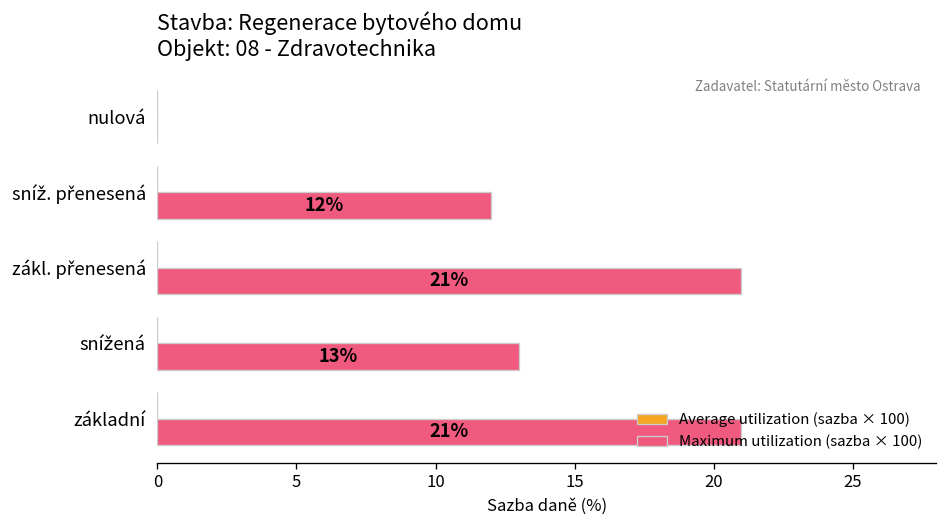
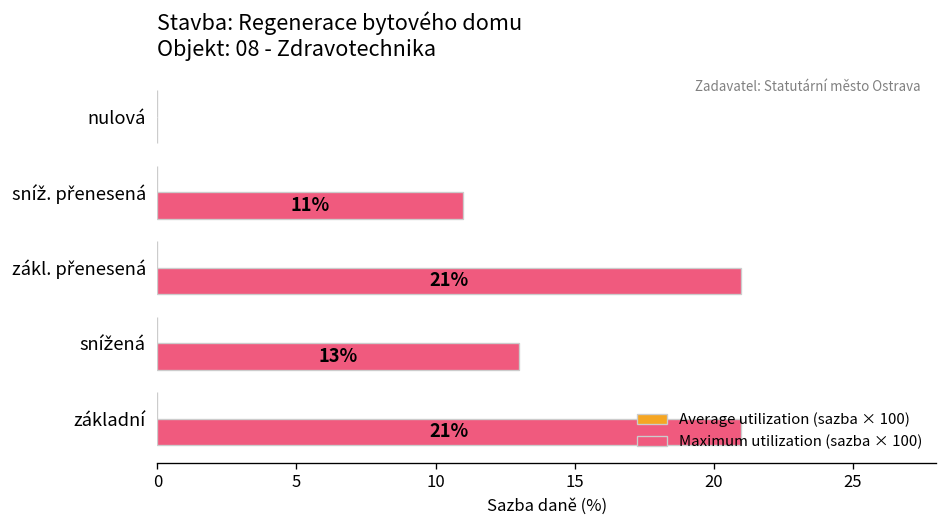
Maximum utilization (sazba × 100), sníž. přenesená: 12% -> 11%
